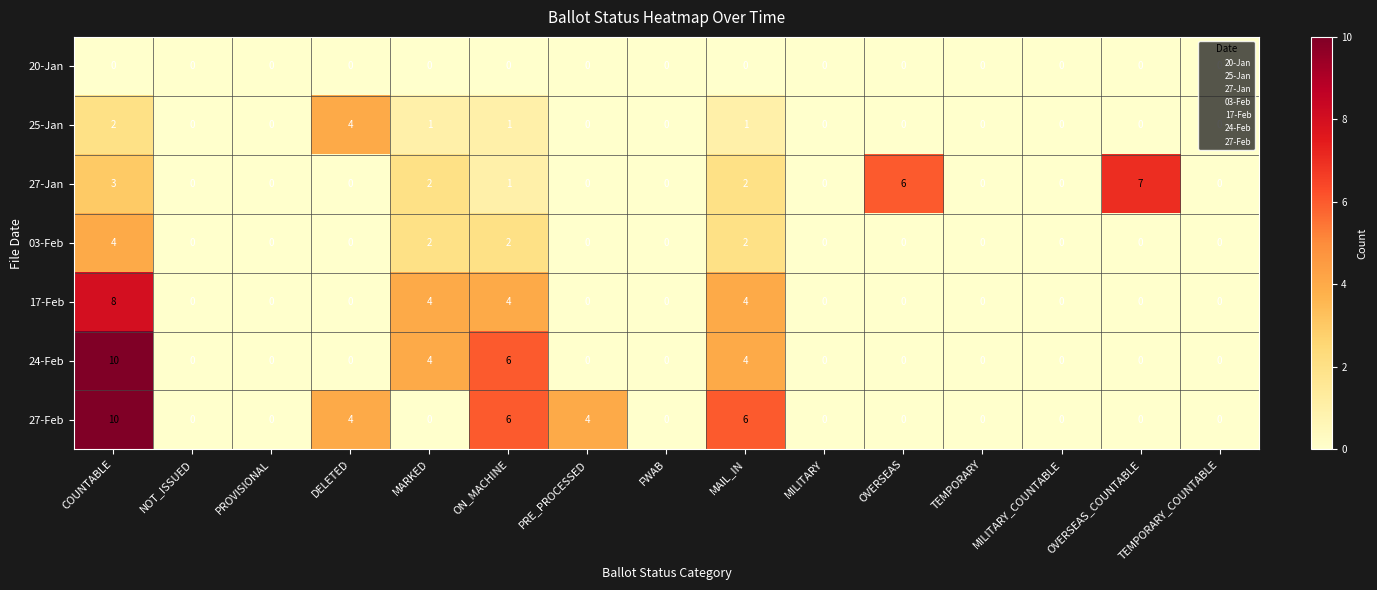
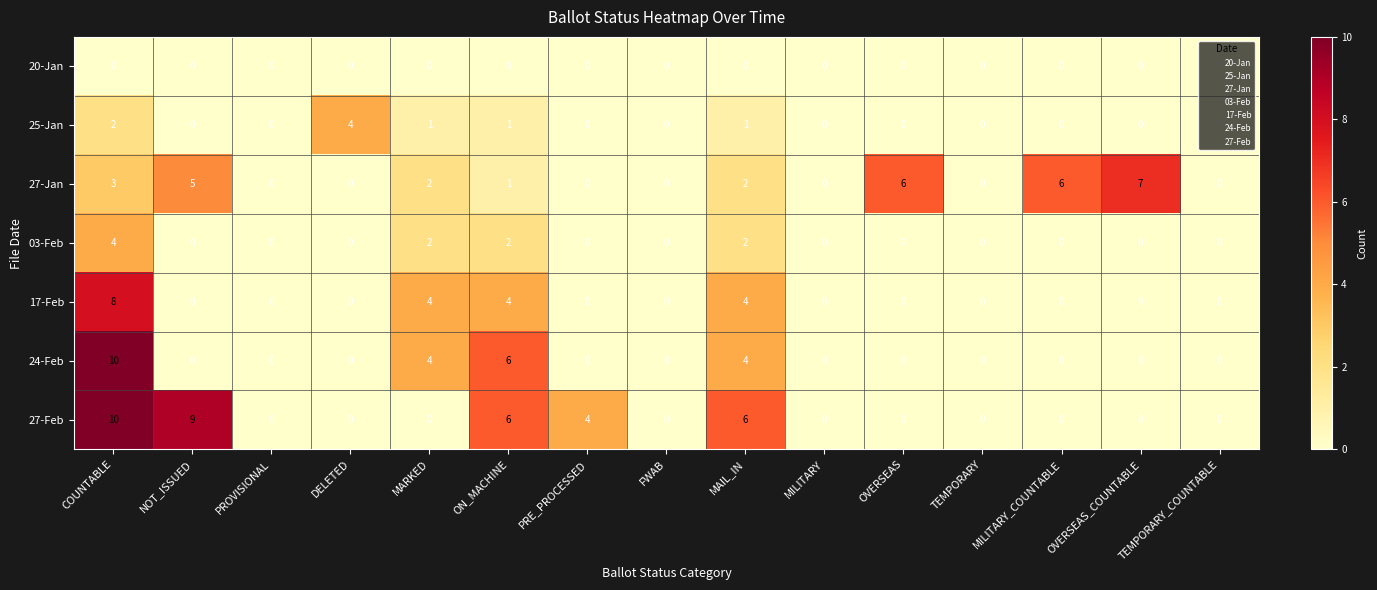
27-Jan, NOT_ISSUED: 0 -> 5
27-Jan, MILITARY_COUNTABLE: 0 -> 6
27-Feb, NOT_ISSUED: 0 -> 9
27-Feb, DELETED: 4 -> 0
